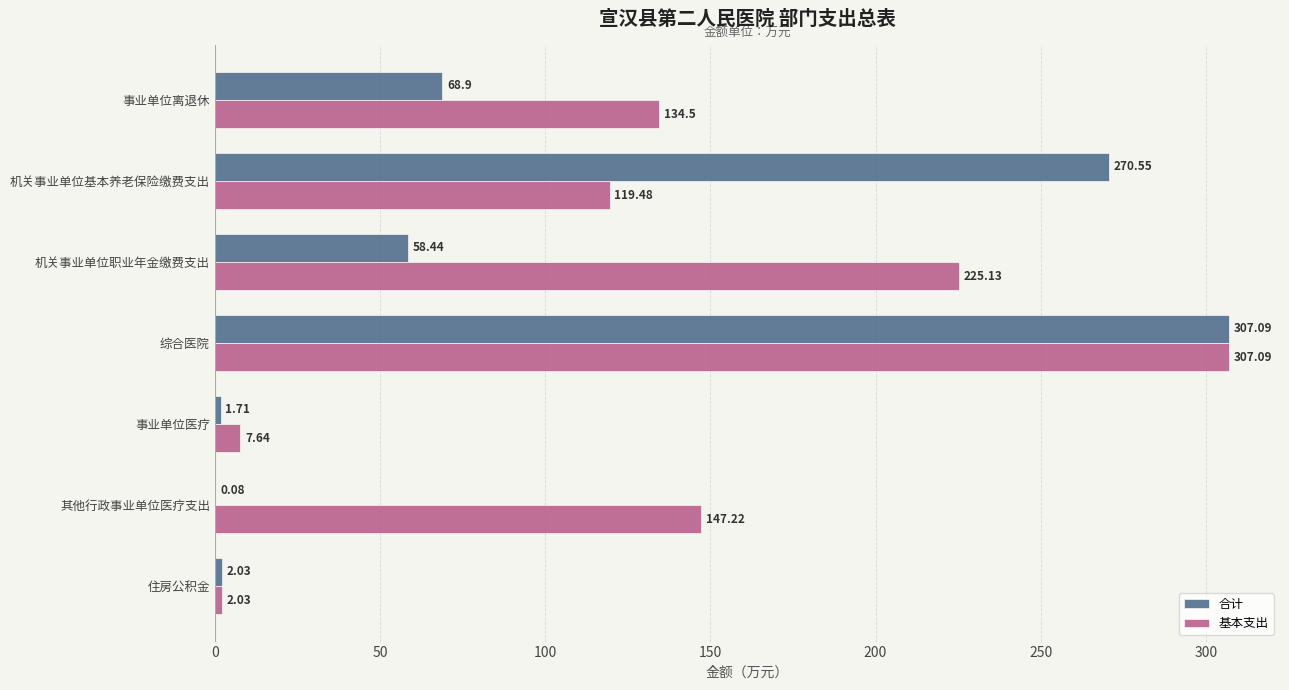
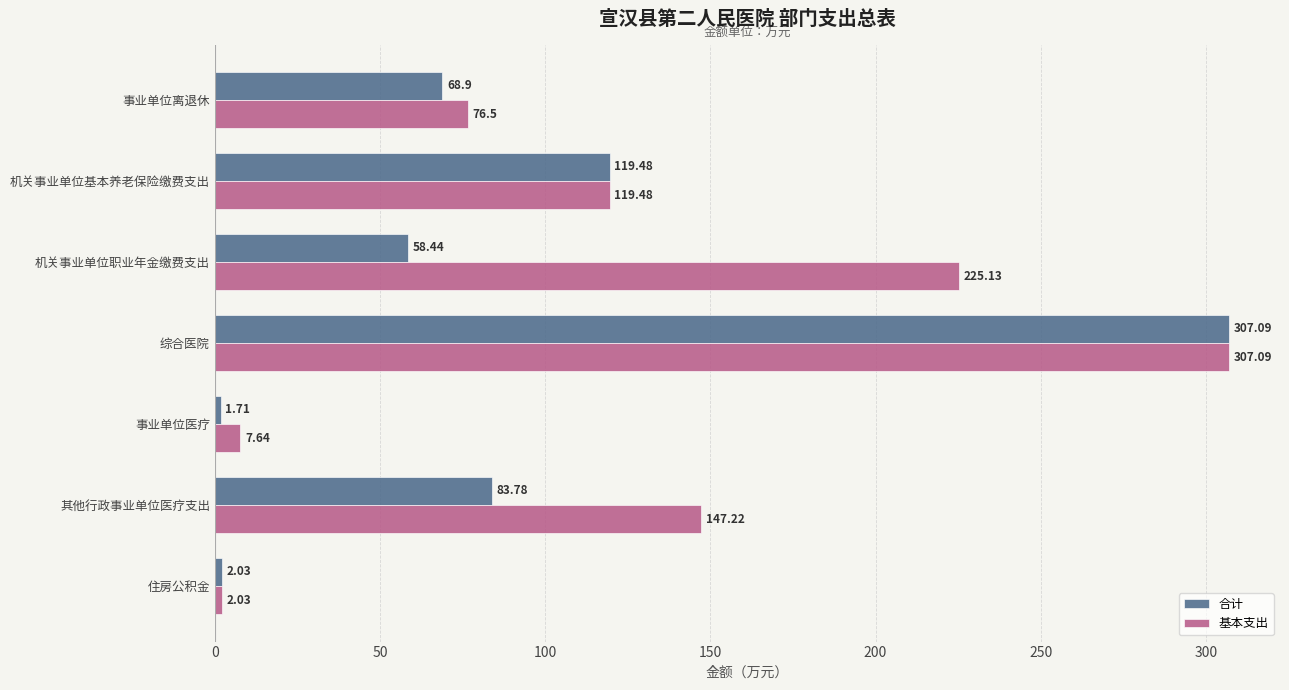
基本支出, 事业单位离退休: 134.5 -> 76.5
合计, 机关事业单位基本养老保险缴费支出: 270.55 -> 119.48
合计, 其他行政事业单位医疗支出: 0.08 -> 83.78
